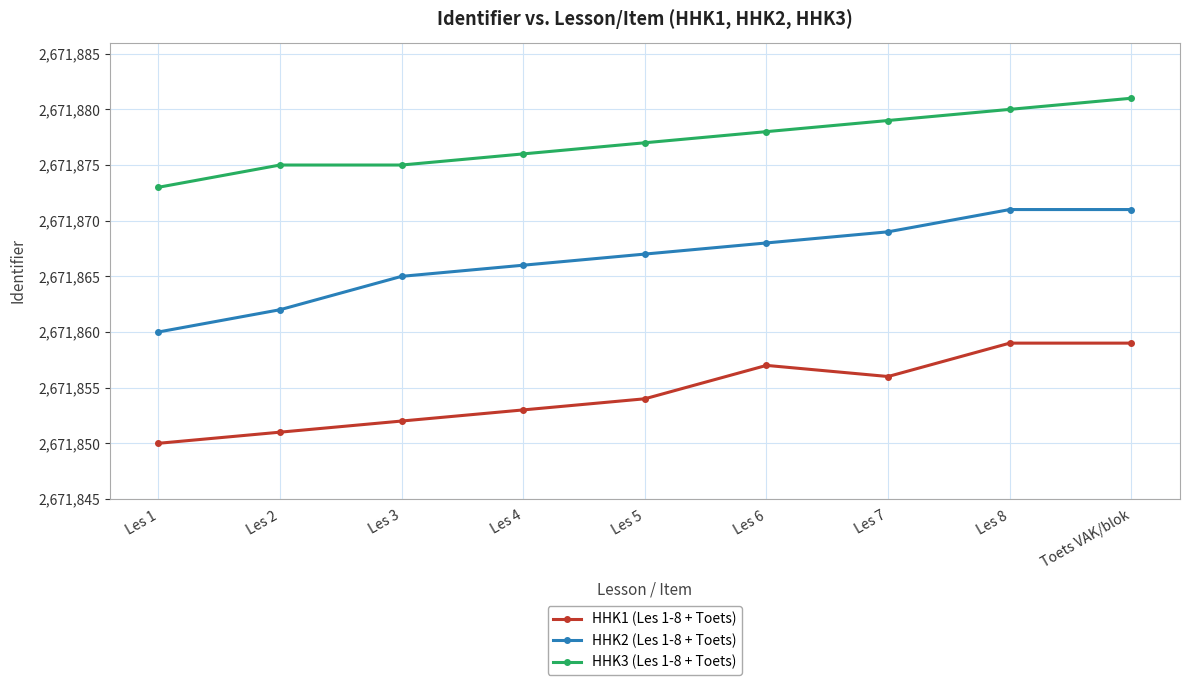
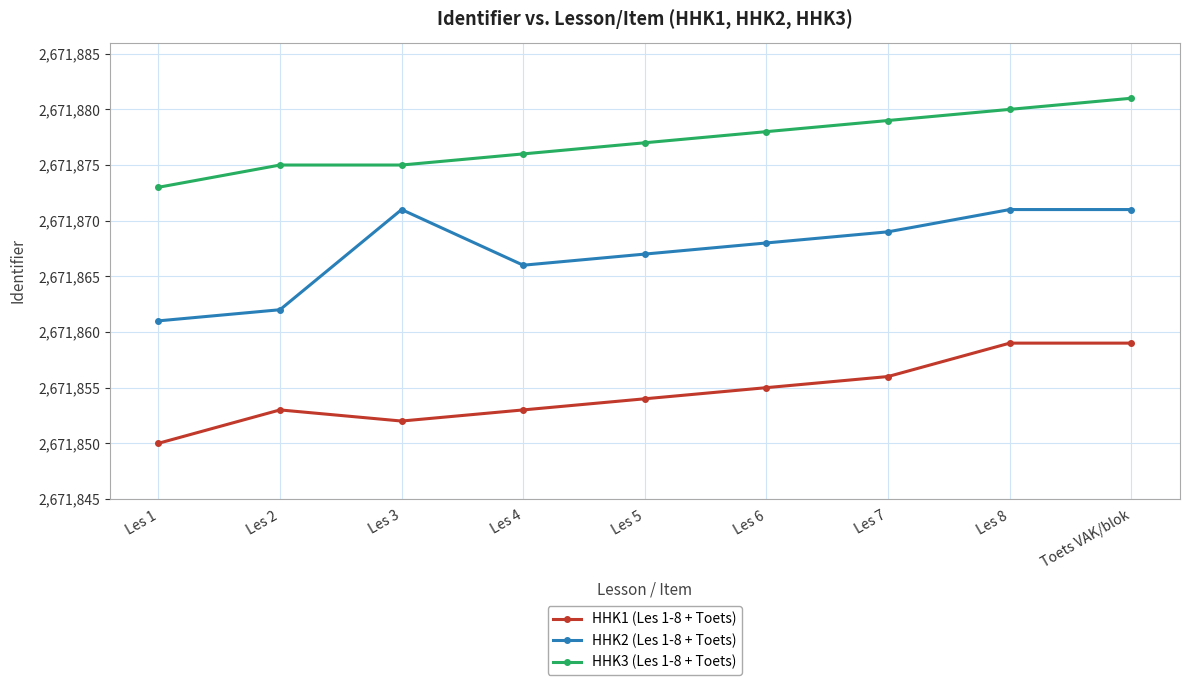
HHK2 (Les 1-8 + Toets), Les 1: 2,671,860 -> 2,671,861
HHK1 (Les 1-8 + Toets), Les 2: 2,671,851 -> 2,671,853
HHK2 (Les 1-8 + Toets), Les 3: 2,671,865 -> 2,671,871
HHK1 (Les 1-8 + Toets), Les 6: 2,671,857 -> 2,671,855
